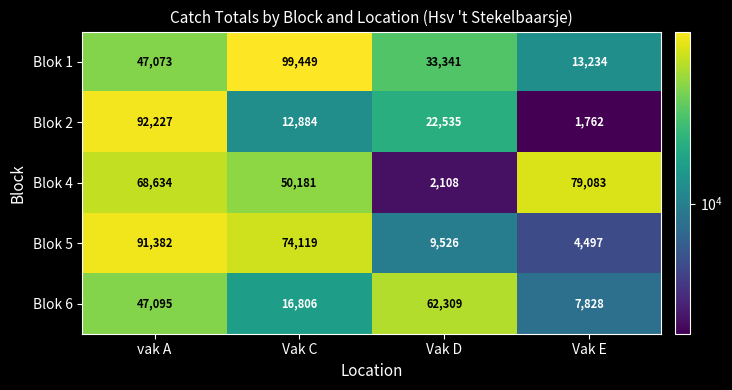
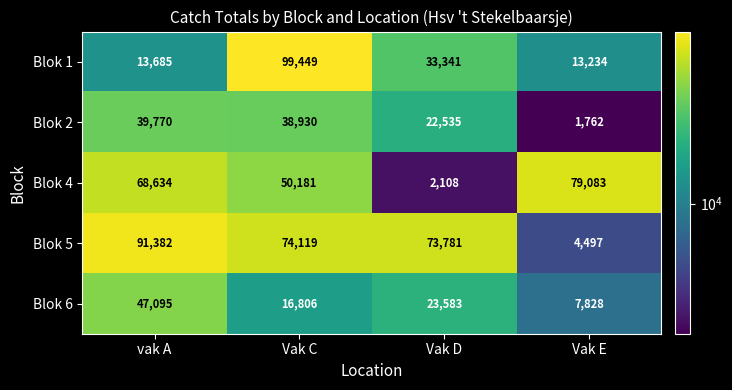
Blok 1, vak A: 47,073 -> 13,685
Blok 2, vak A: 92,227 -> 39,770
Blok 2, Vak C: 12,884 -> 38,930
Blok 5, Vak D: 9,526 -> 73,781
Blok 6, Vak D: 62,309 -> 23,583
